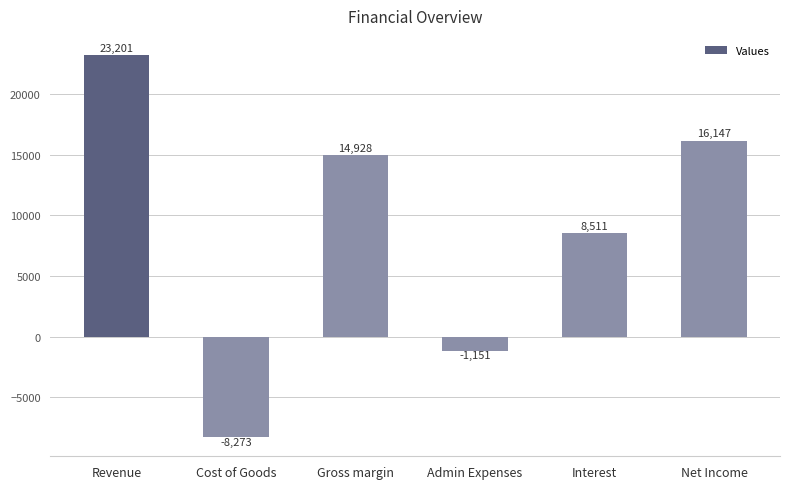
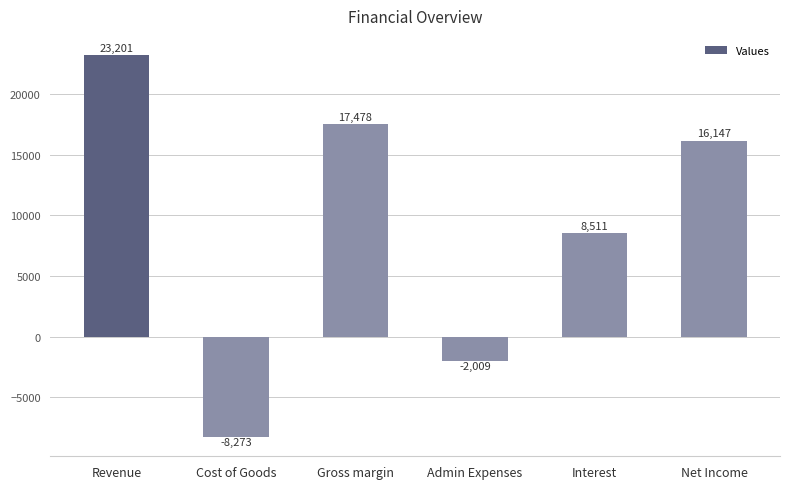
Gross margin: 14,928 -> 17,478
Admin Expenses: -1,151 -> -2,009
